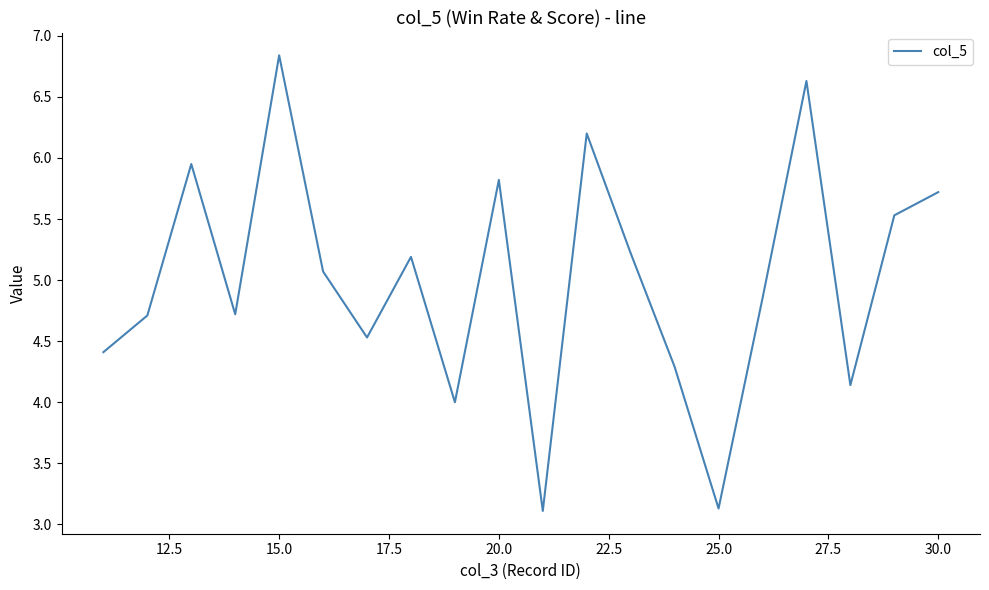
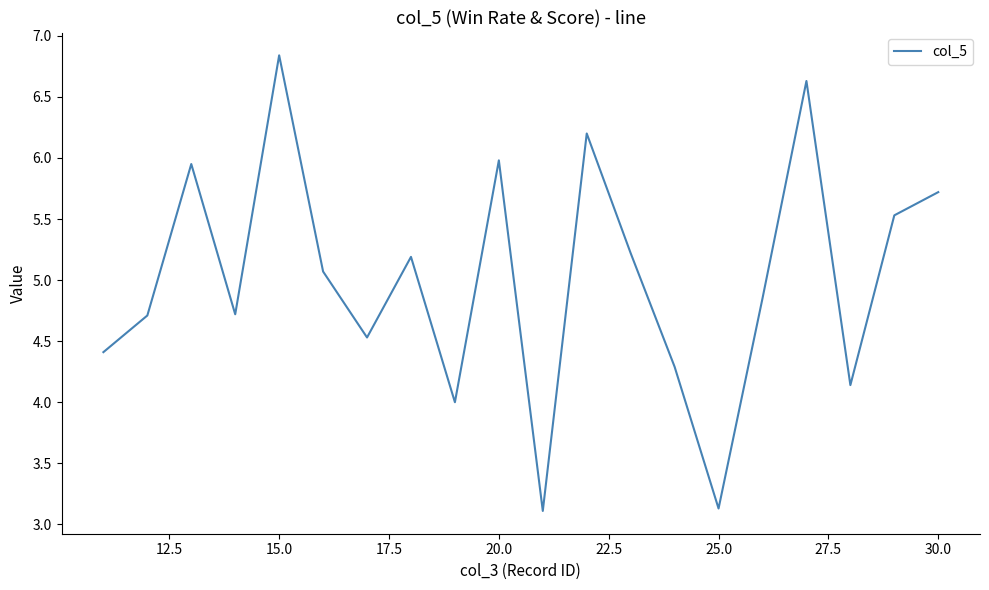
20.0: 5.82 -> 5.98
